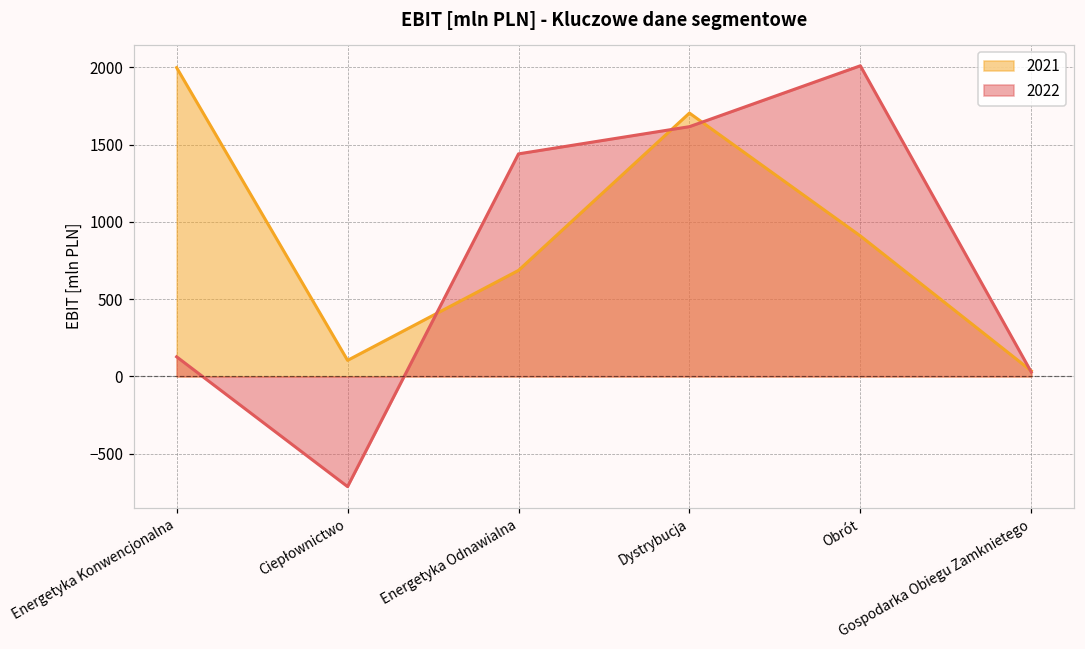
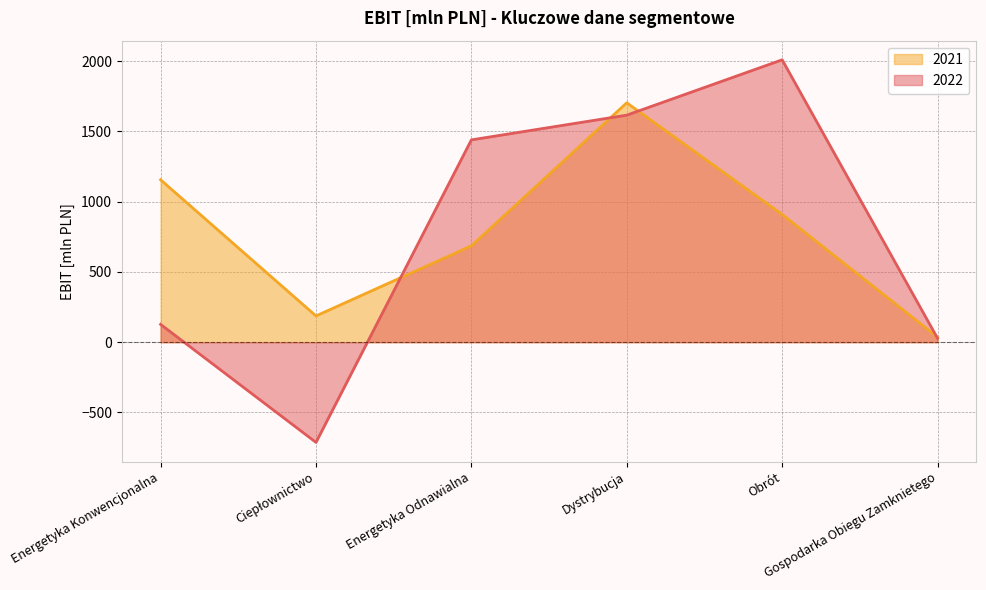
2021, Energetyka Konwencjonalna: 2000 -> 1160
2021, Ciepłownictwo: 100 -> 190
